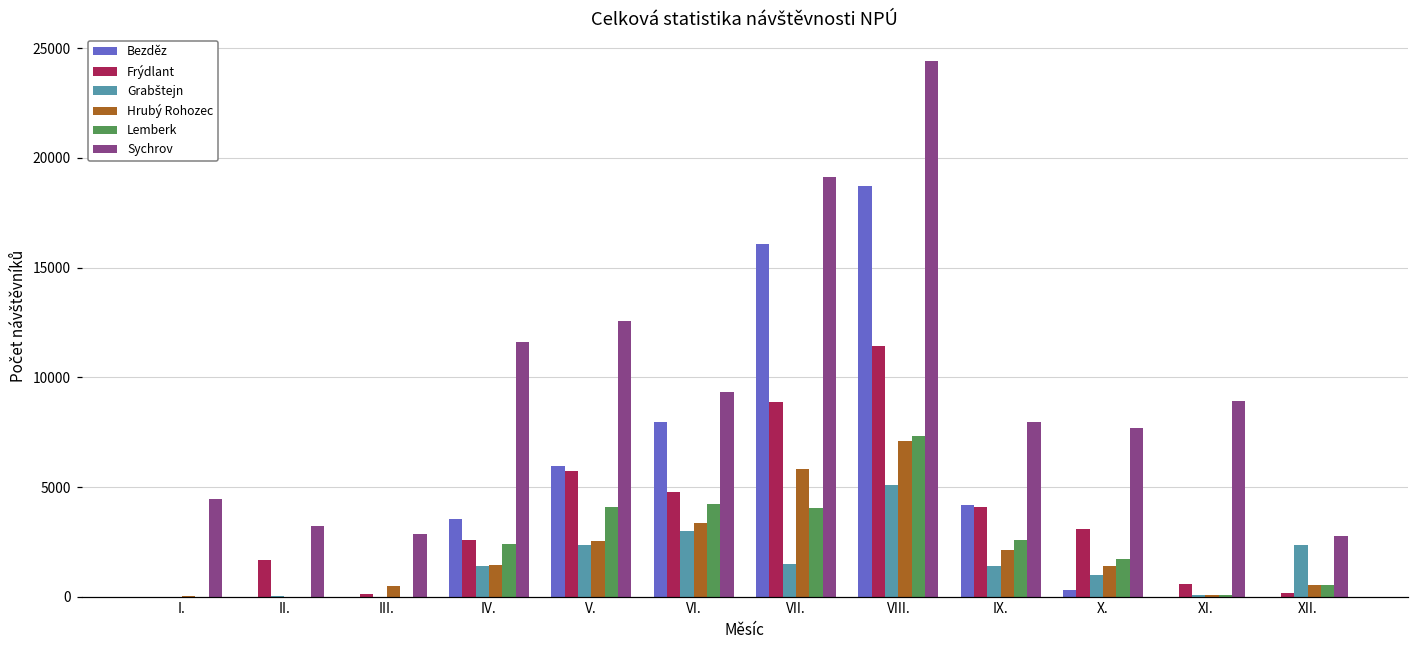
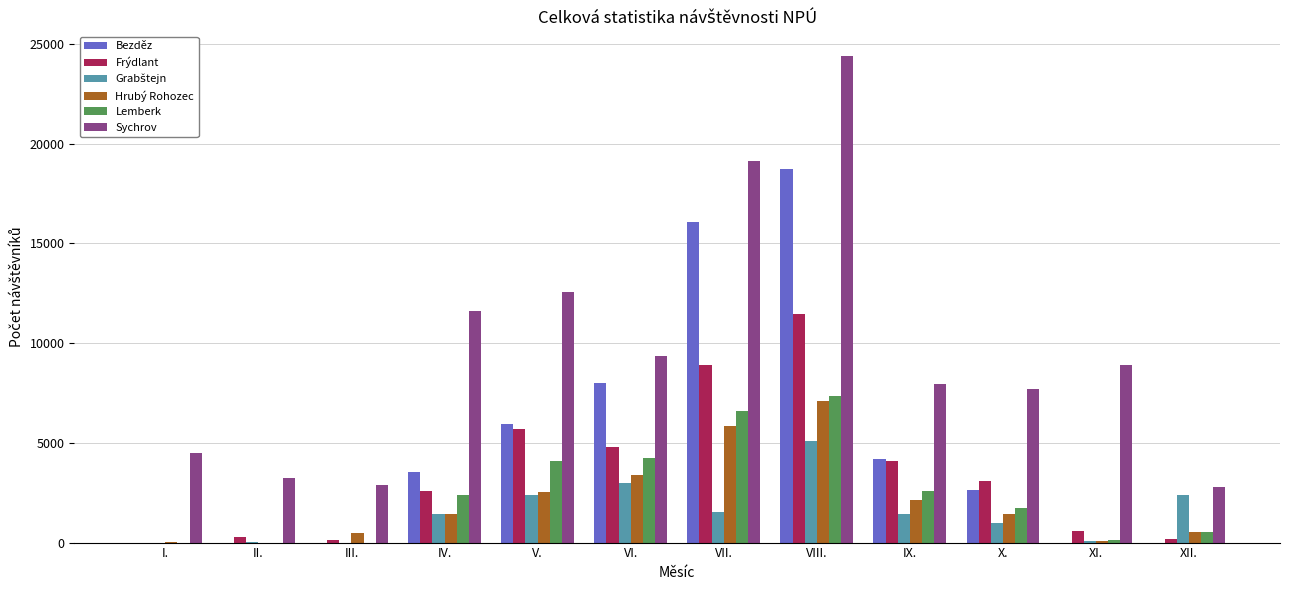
Frýdlant, II.: 1700 -> 300
Lemberk, VII.: 4100 -> 6600
Bezděz, X.: 300 -> 2700
